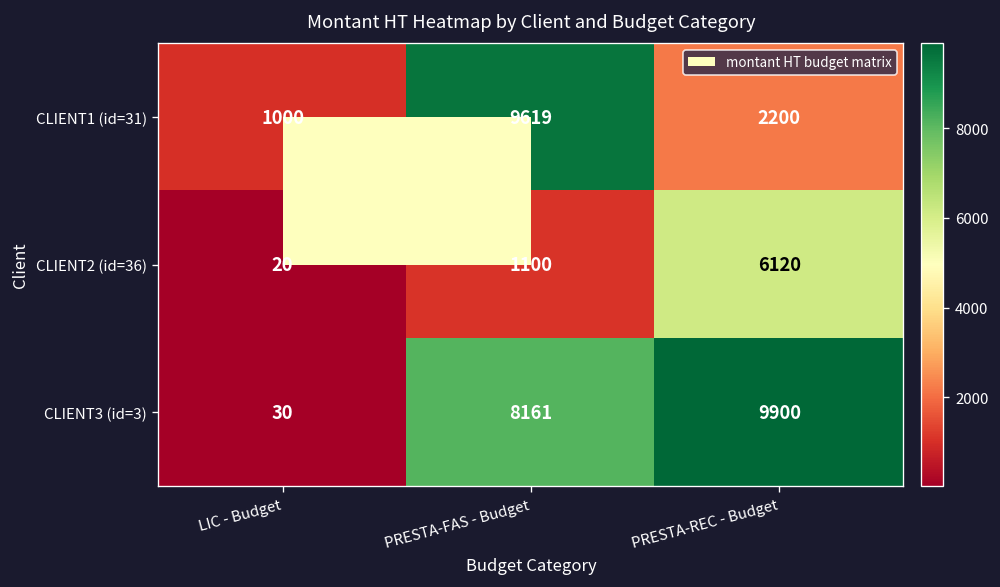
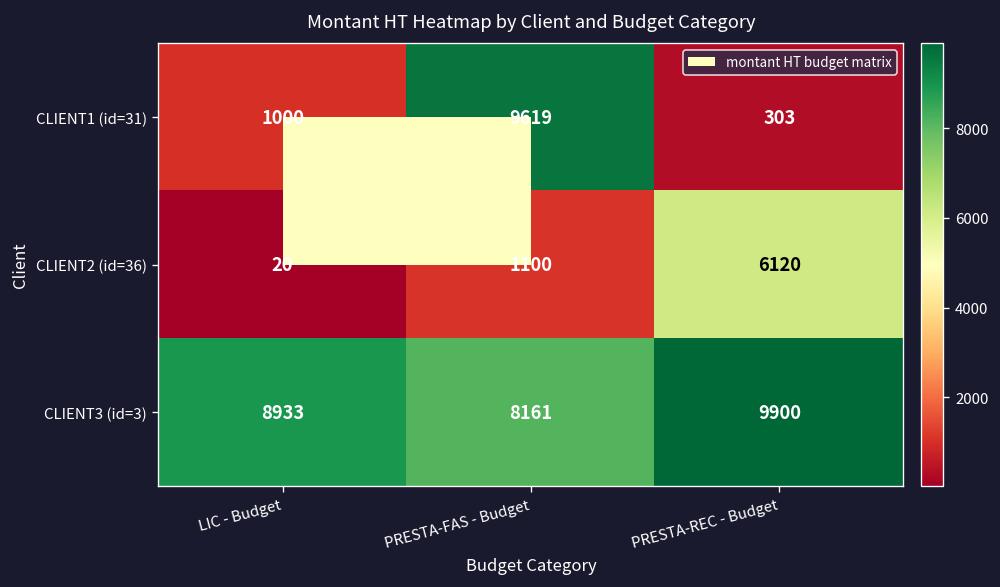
CLIENT1 (id=31), PRESTA-REC - Budget: 2200 -> 303
CLIENT3 (id=3), LIC - Budget: 30 -> 8933
